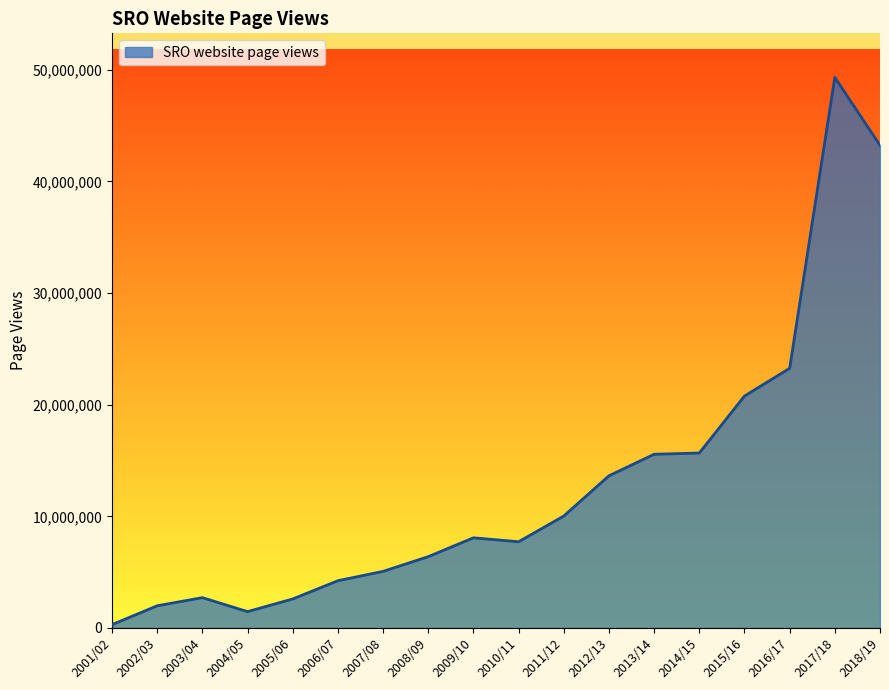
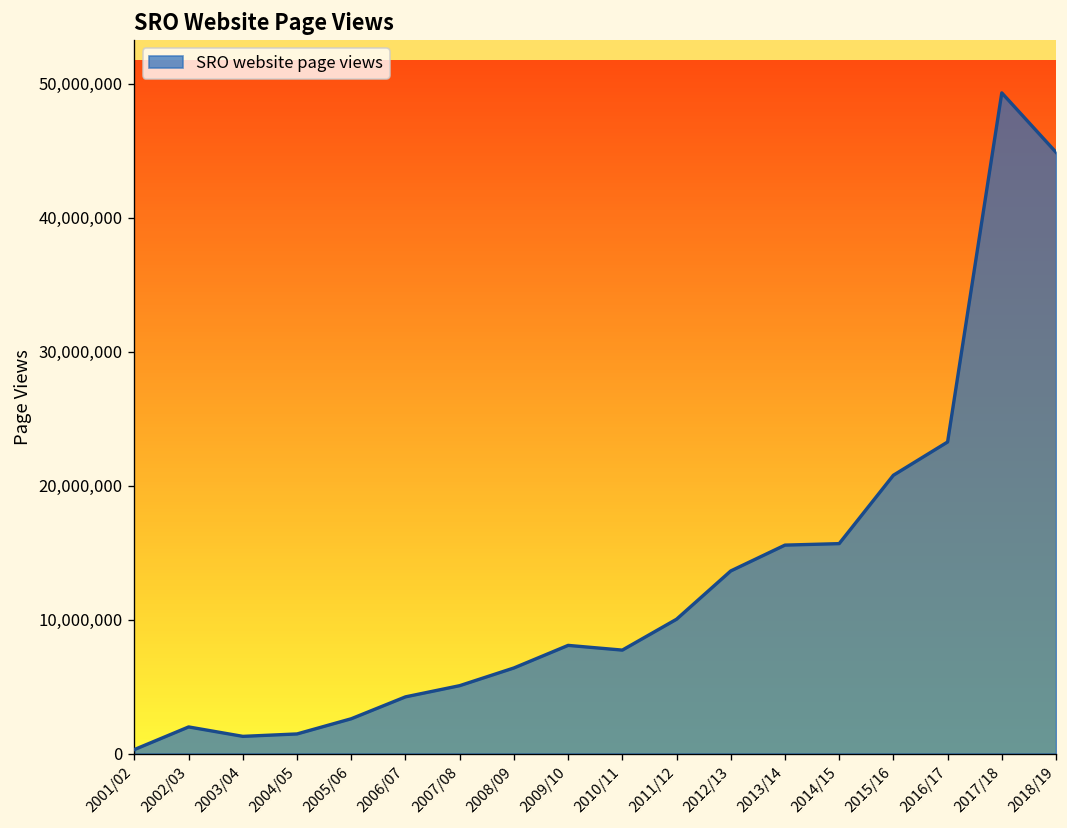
2003/04: 2,700,000 -> 1,300,000
2018/19: 43,200,000 -> 44,900,000
